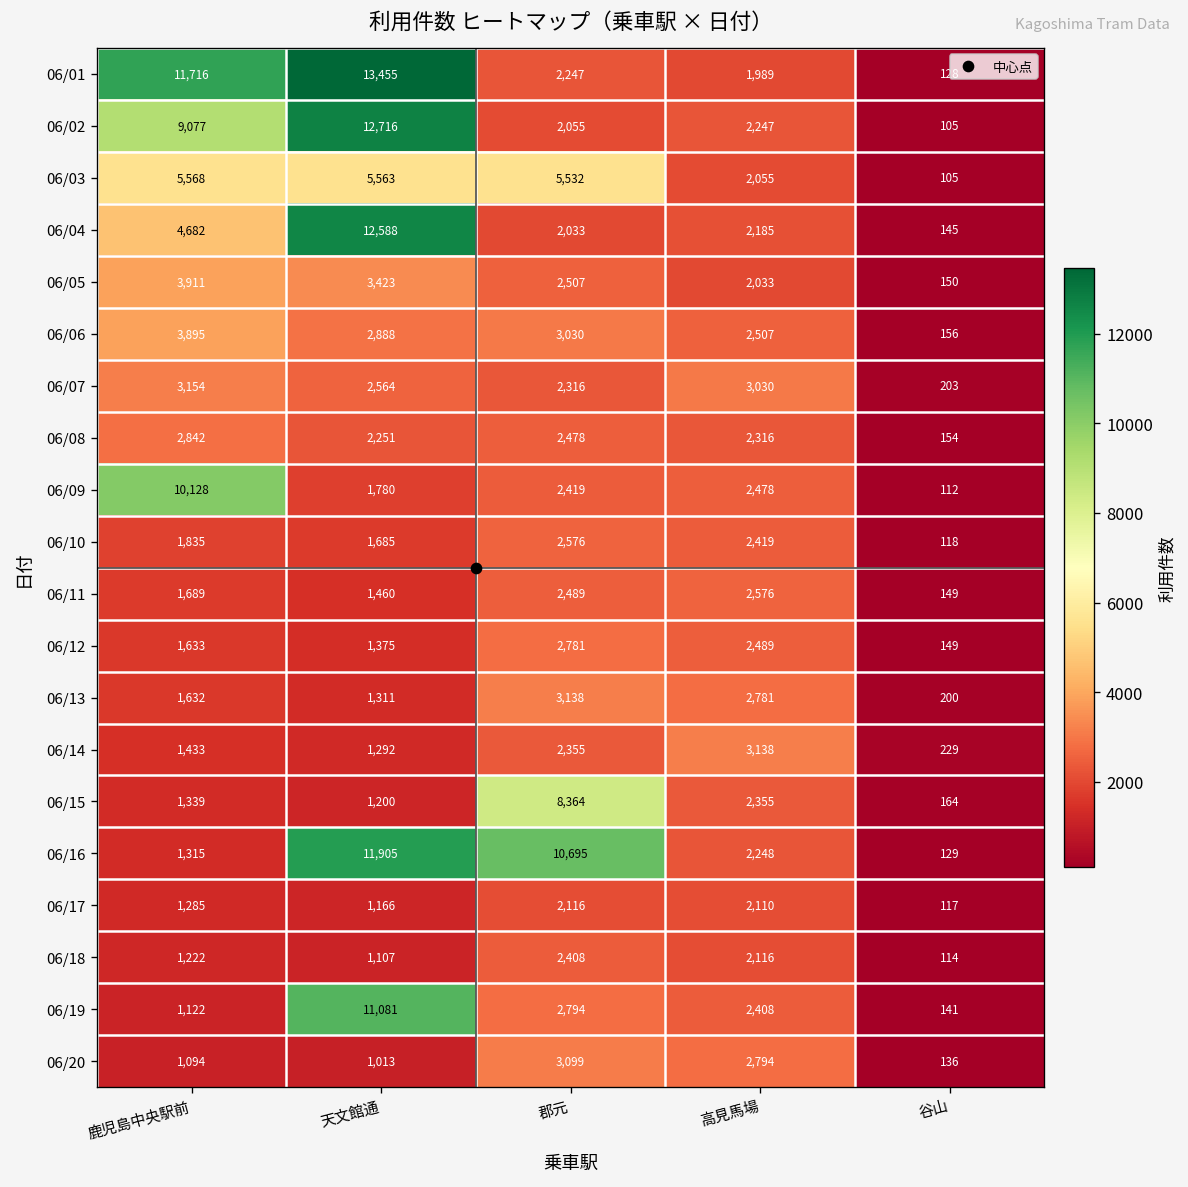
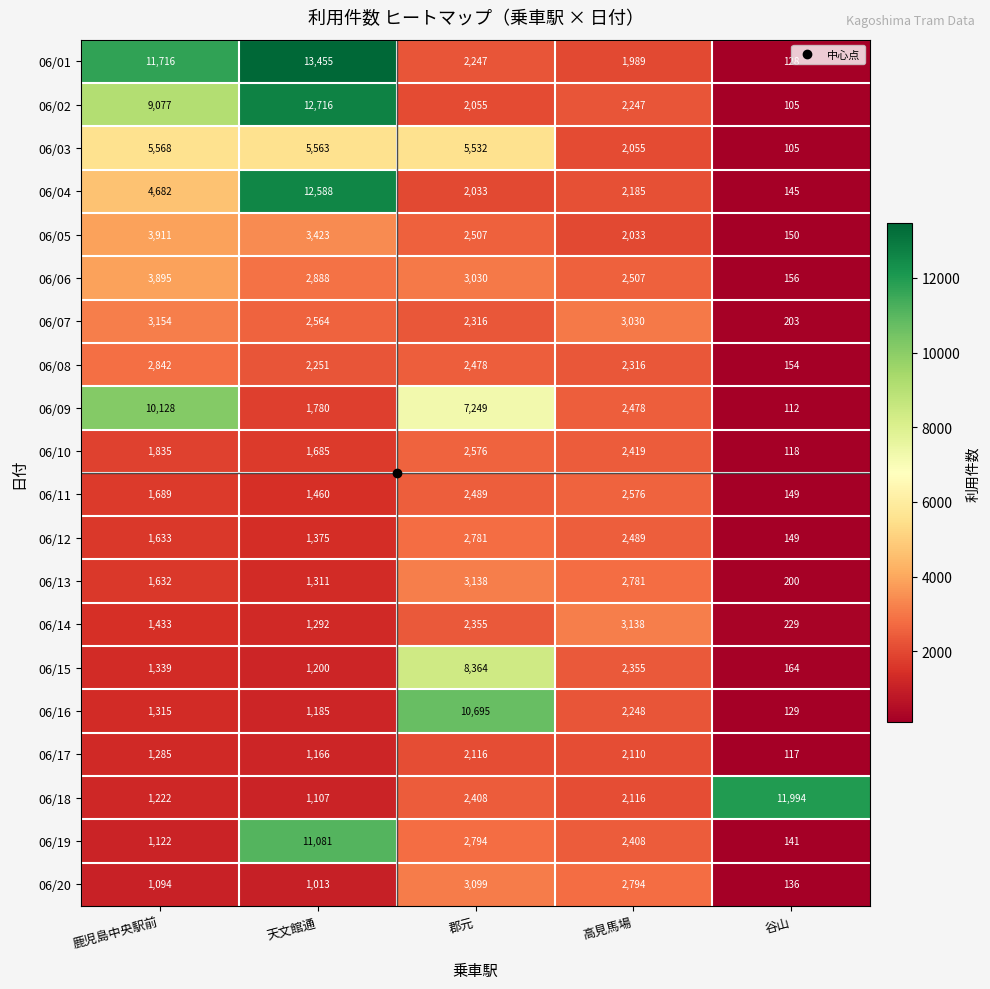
06/09, 郡元: 2,419 -> 7,249
06/16, 天文館通: 11,905 -> 1,185
06/18, 谷山: 114 -> 11,994
